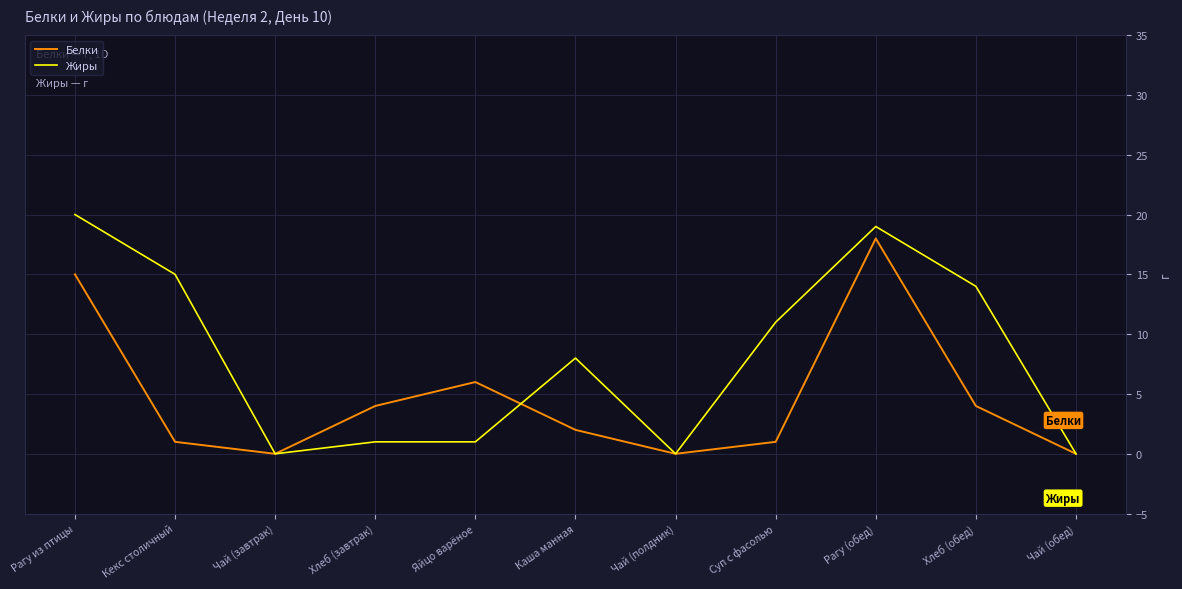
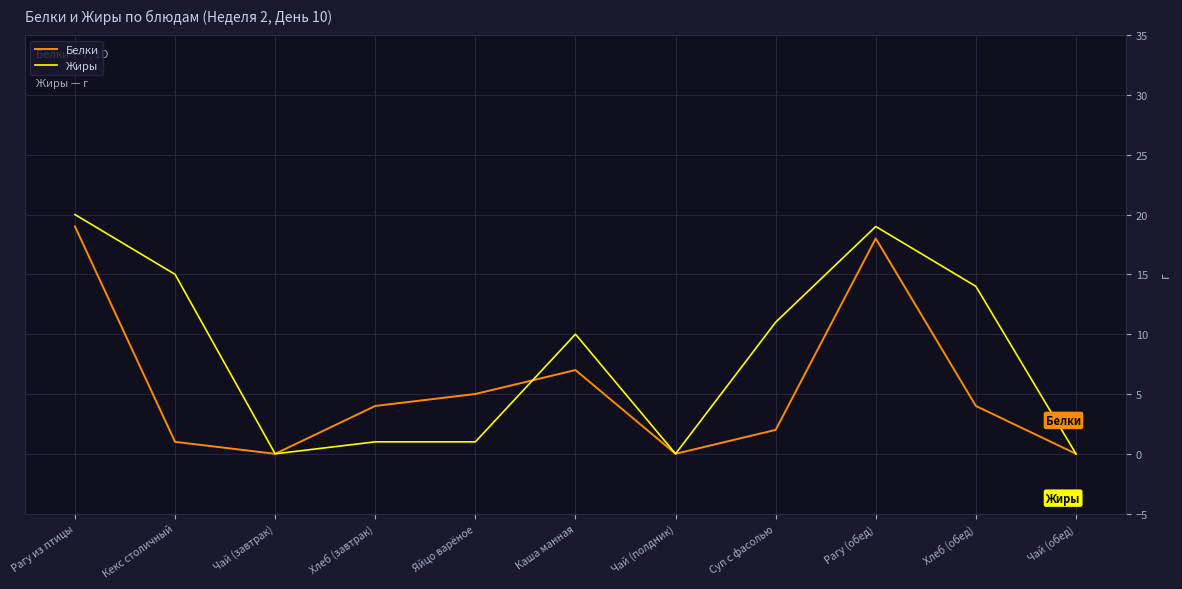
Белки, Рагу из птицы: 15 -> 19
Белки, Яйцо варёное: 6 -> 5
Белки, Каша манная: 2 -> 7
Жиры, Каша манная: 8 -> 10
Белки, Суп с фасолью: 1 -> 2
